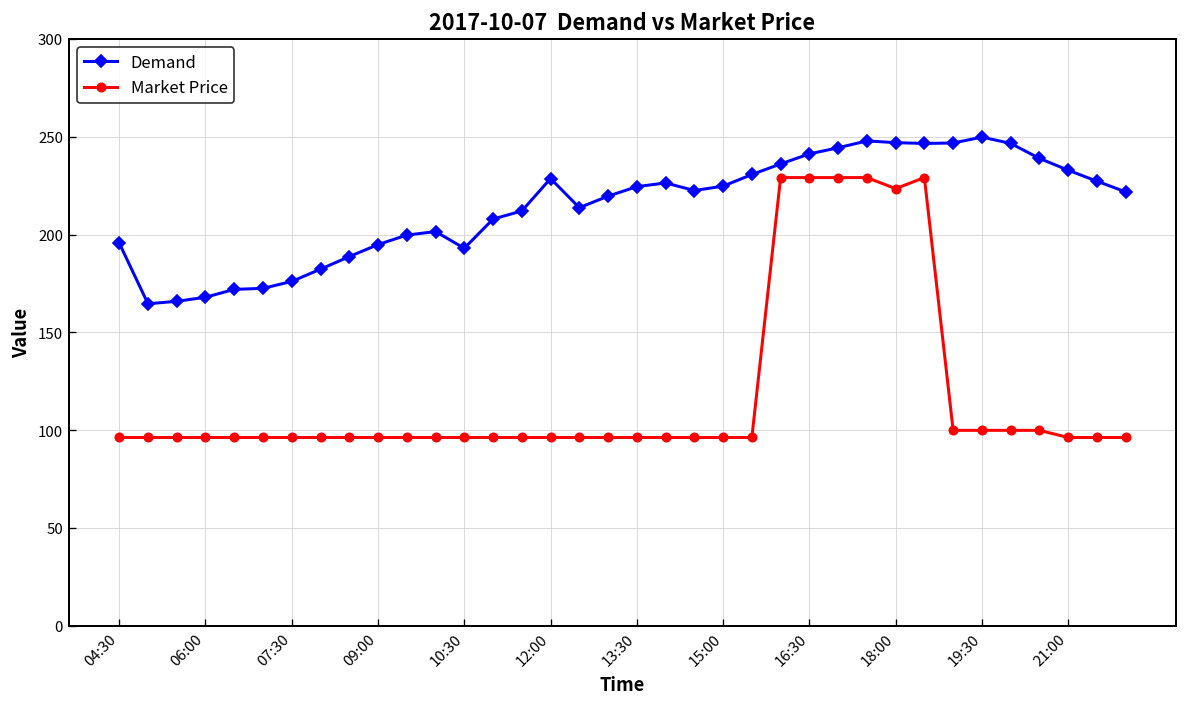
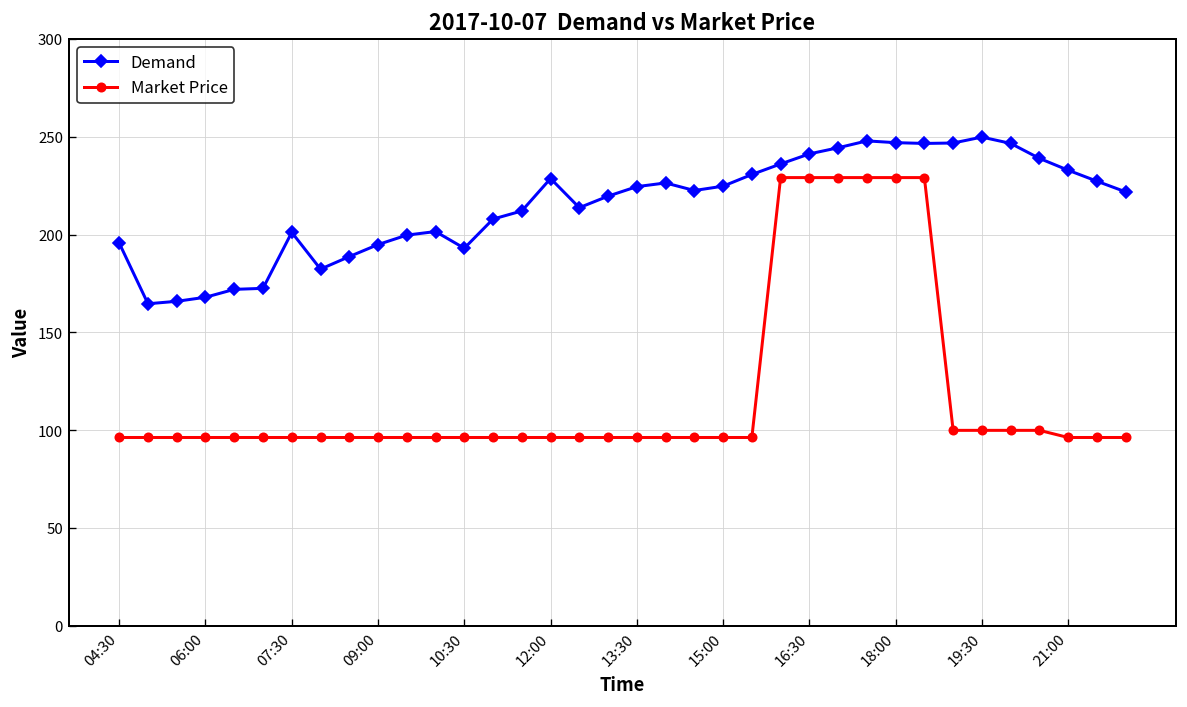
Demand, 07:30: 176 -> 201
Market Price, 18:00: 223 -> 229
